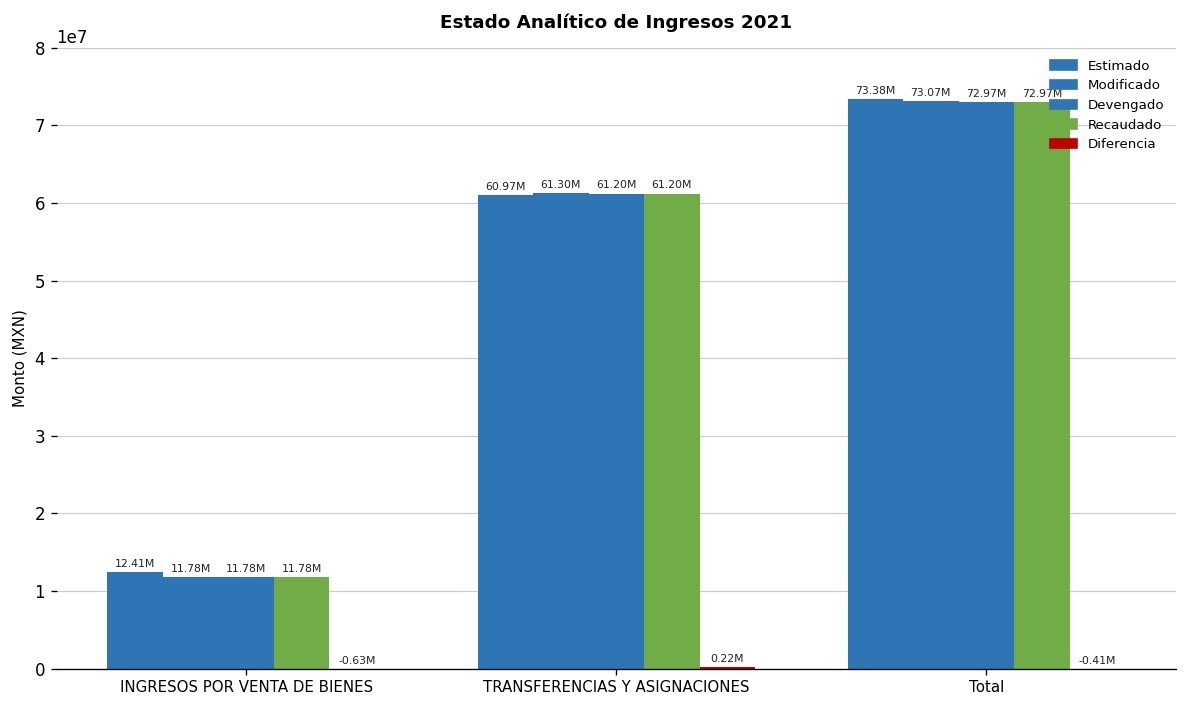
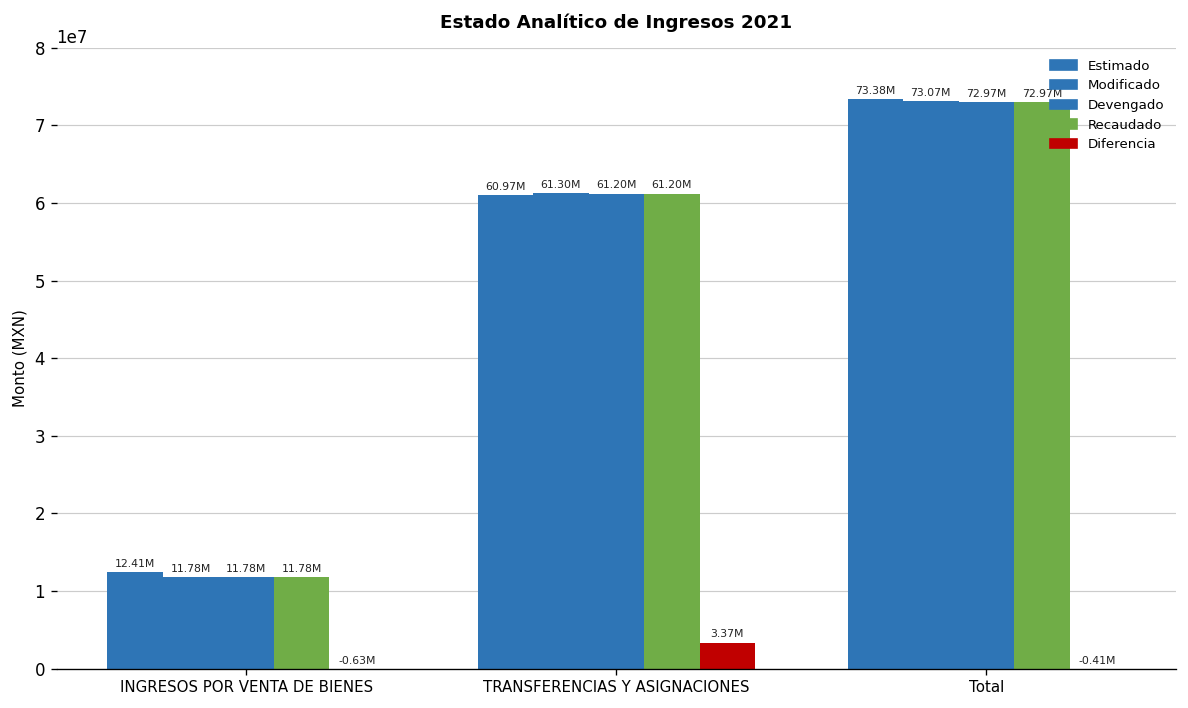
Diferencia, TRANSFERENCIAS Y ASIGNACIONES: 0.22M -> 3.37M
